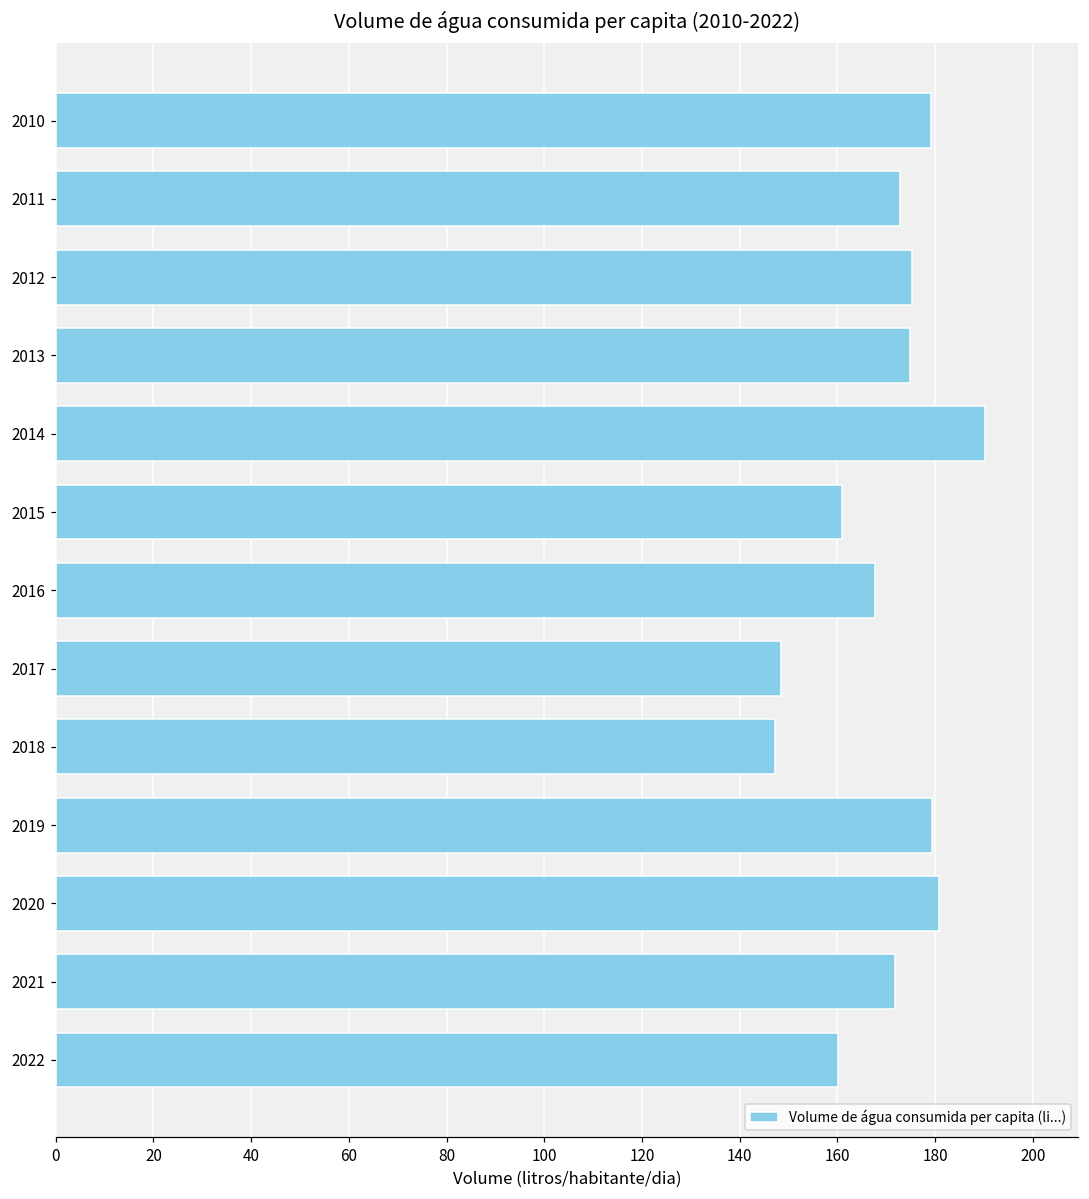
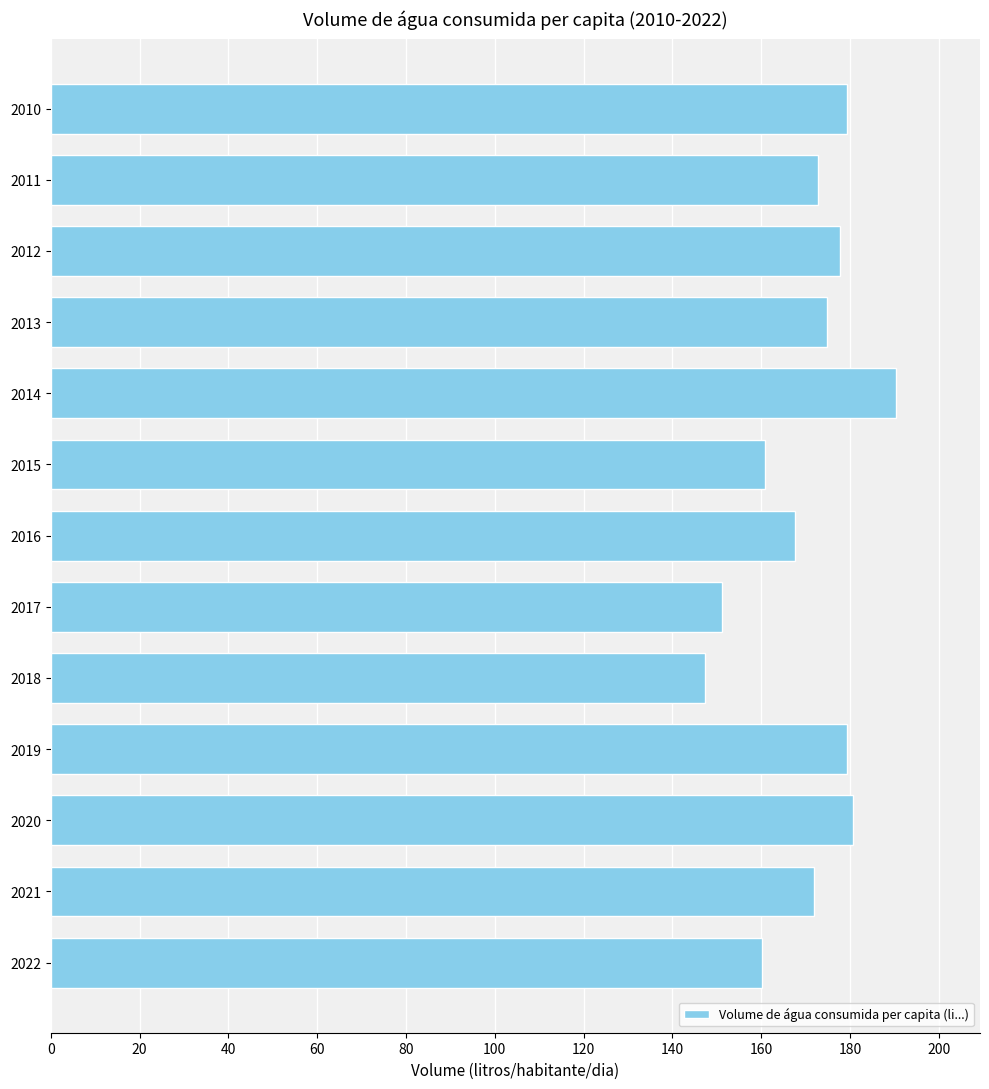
2012: 175 -> 178
2017: 148 -> 151
